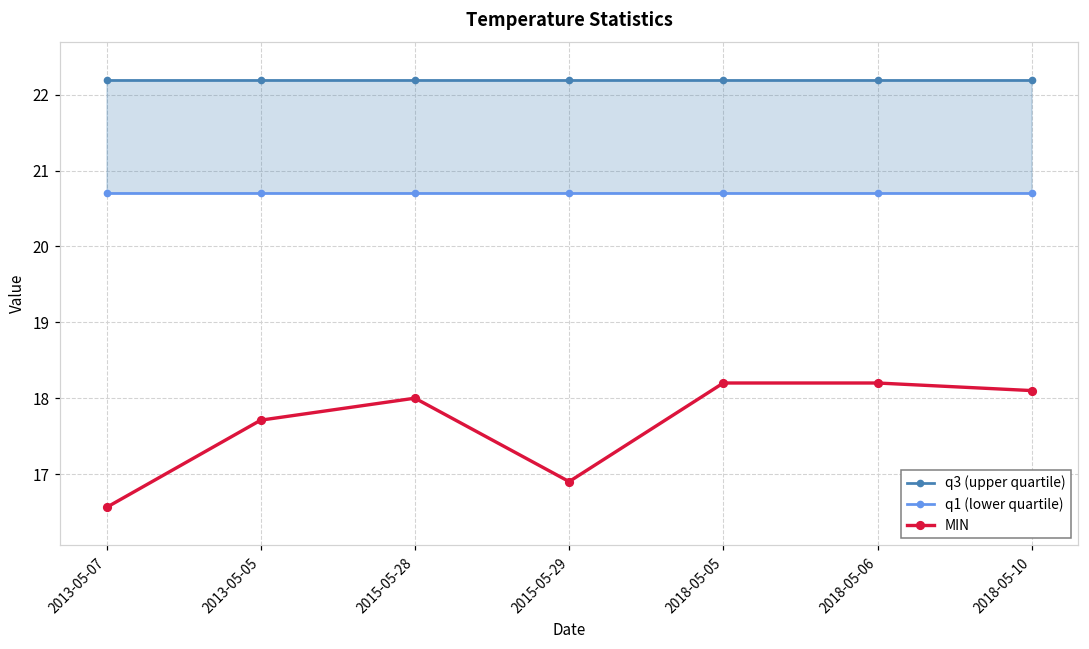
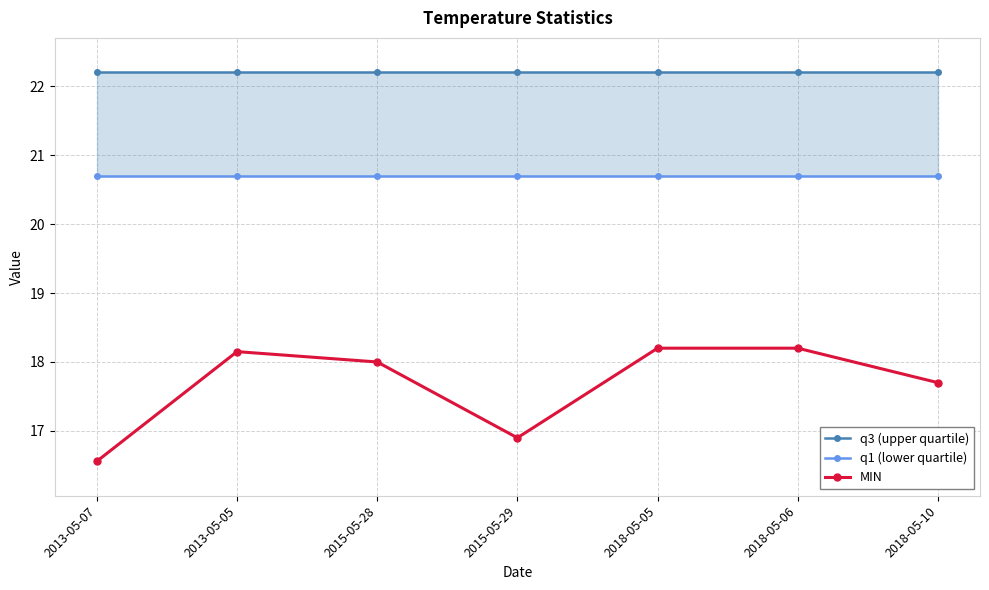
MIN, 2013-05-05: 17.7 -> 18.2
MIN, 2018-05-10: 18.1 -> 17.7
